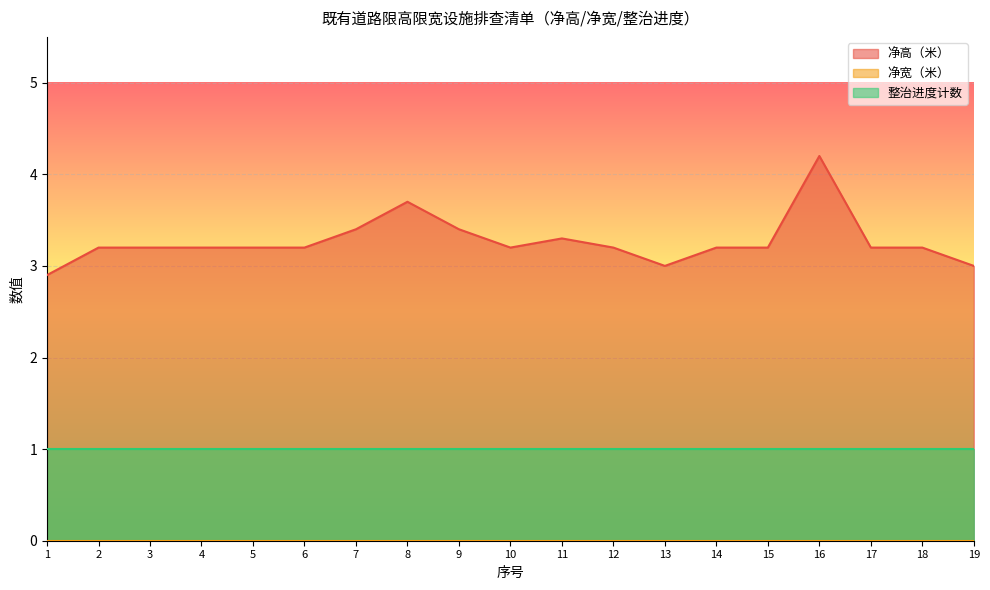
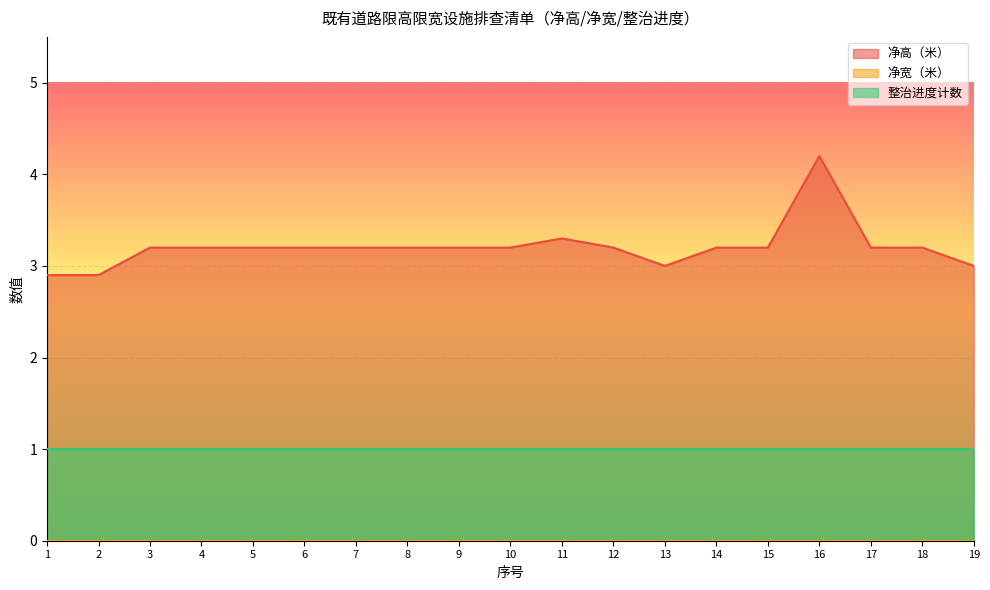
净高（米）, 2: 3.2 -> 2.9
净高（米）, 7: 3.4 -> 3.2
净高（米）, 8: 3.7 -> 3.2
净高（米）, 9: 3.4 -> 3.2
